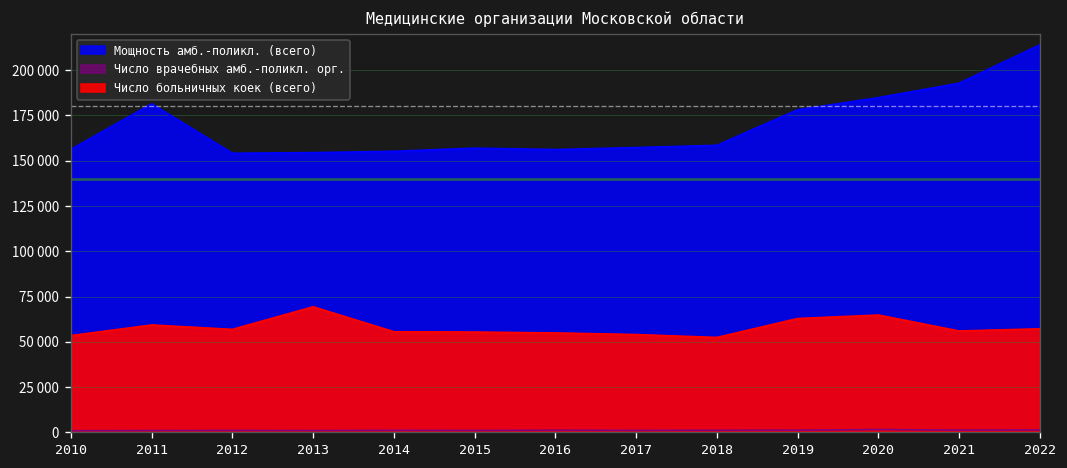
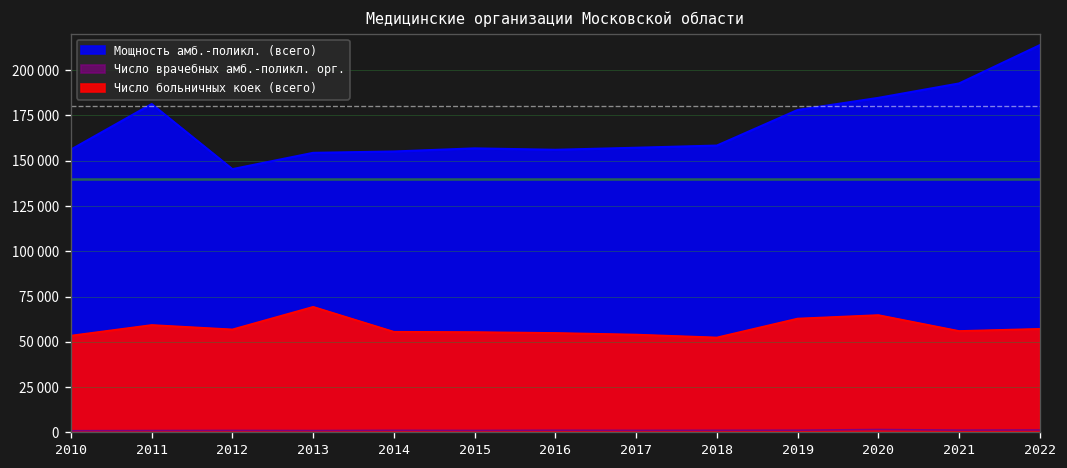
Мощность амб.-поликл. (всего), 2012: 154000 -> 145000
